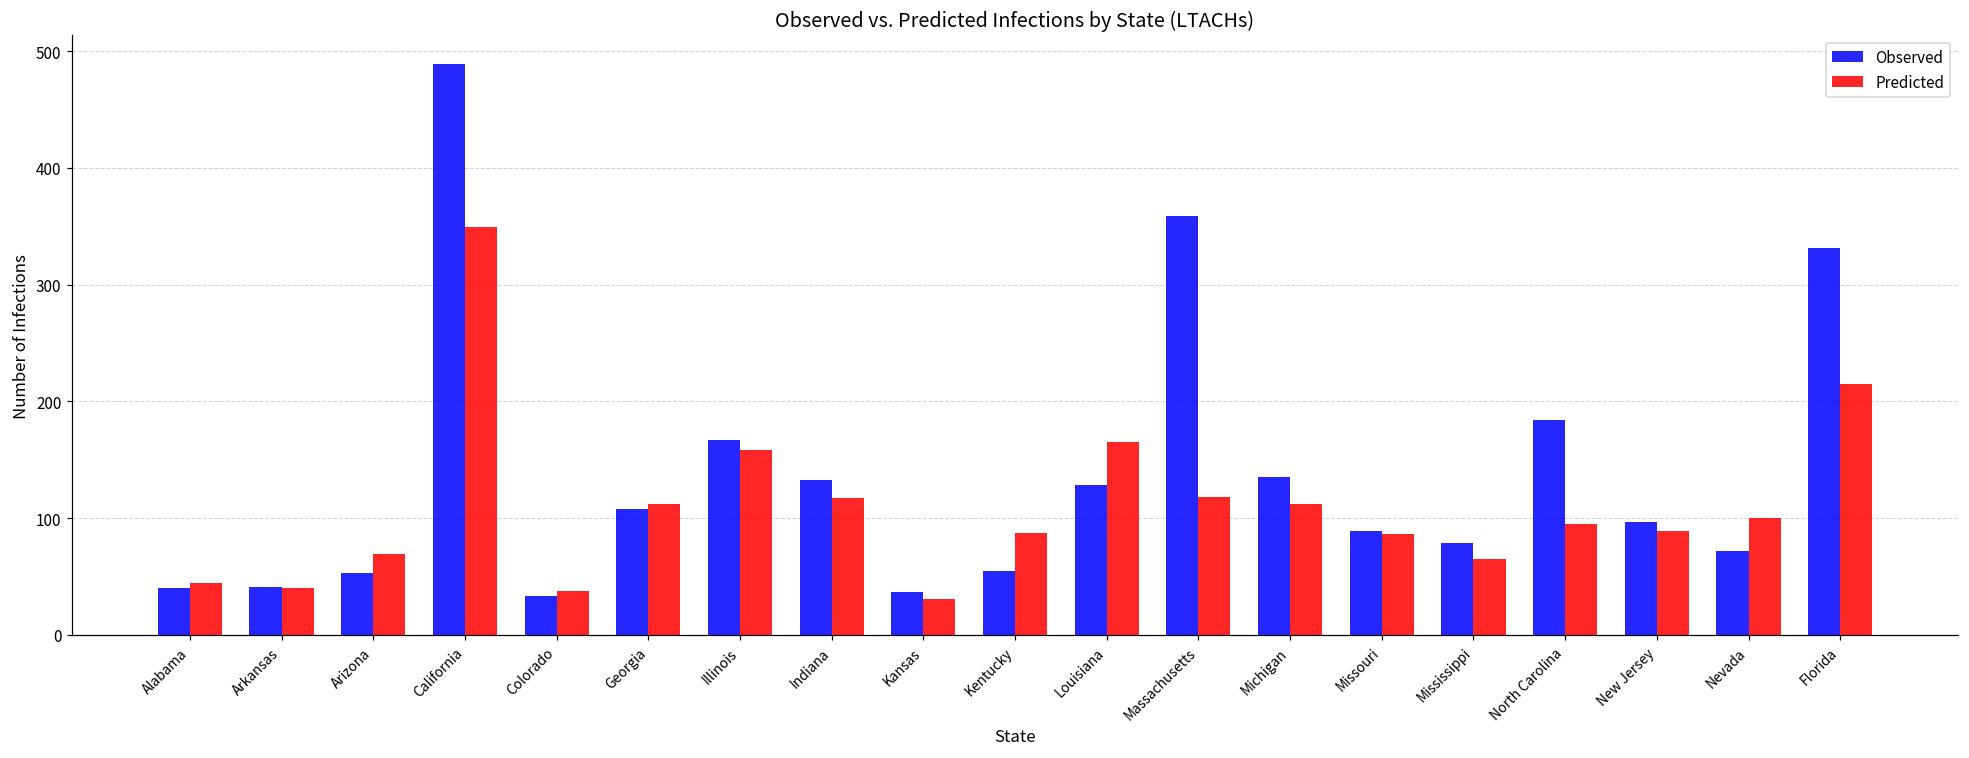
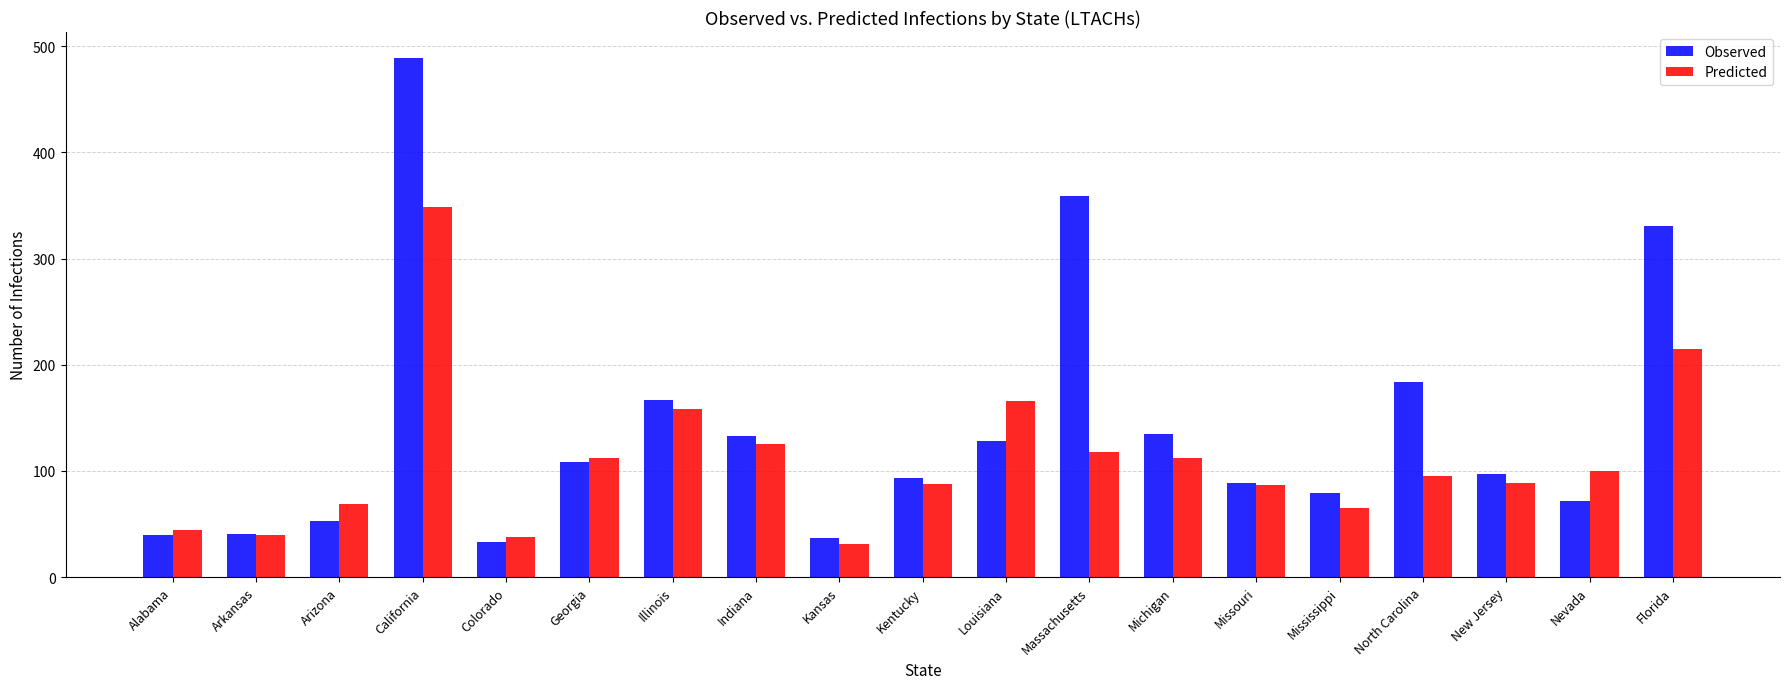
Predicted, Indiana: 117 -> 126
Observed, Kentucky: 55 -> 93
